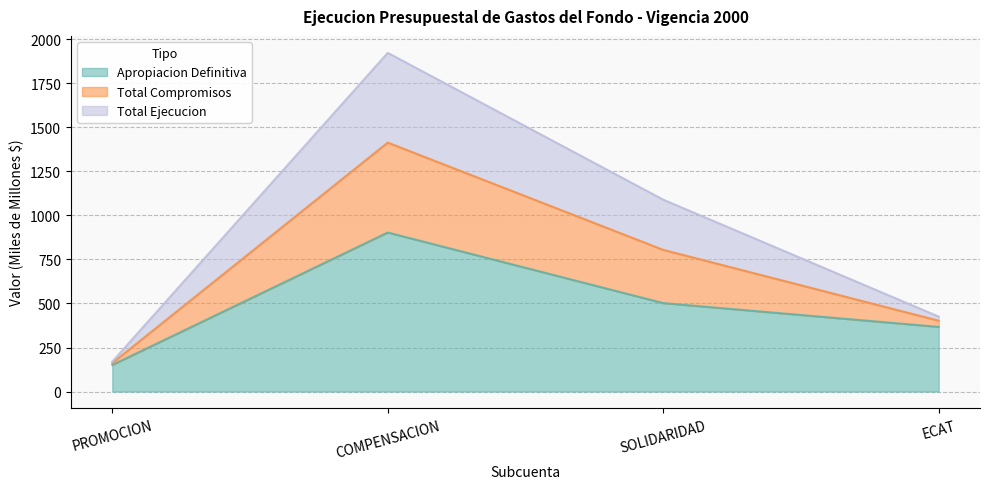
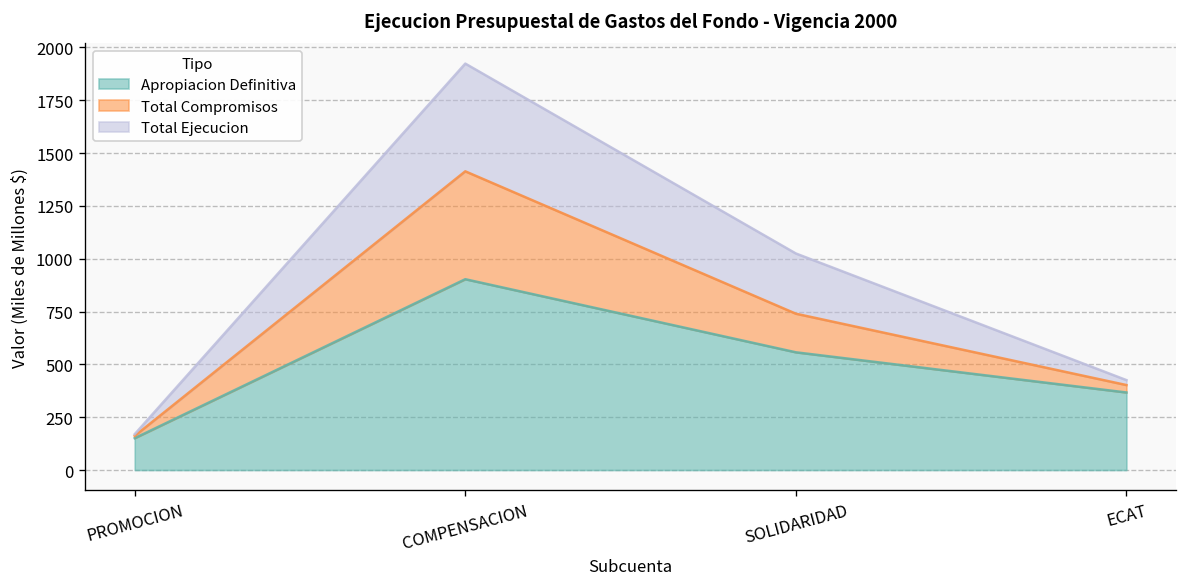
Apropiacion Definitiva, SOLIDARIDAD: 500 -> 560
Total Compromisos, SOLIDARIDAD: 300 -> 180
